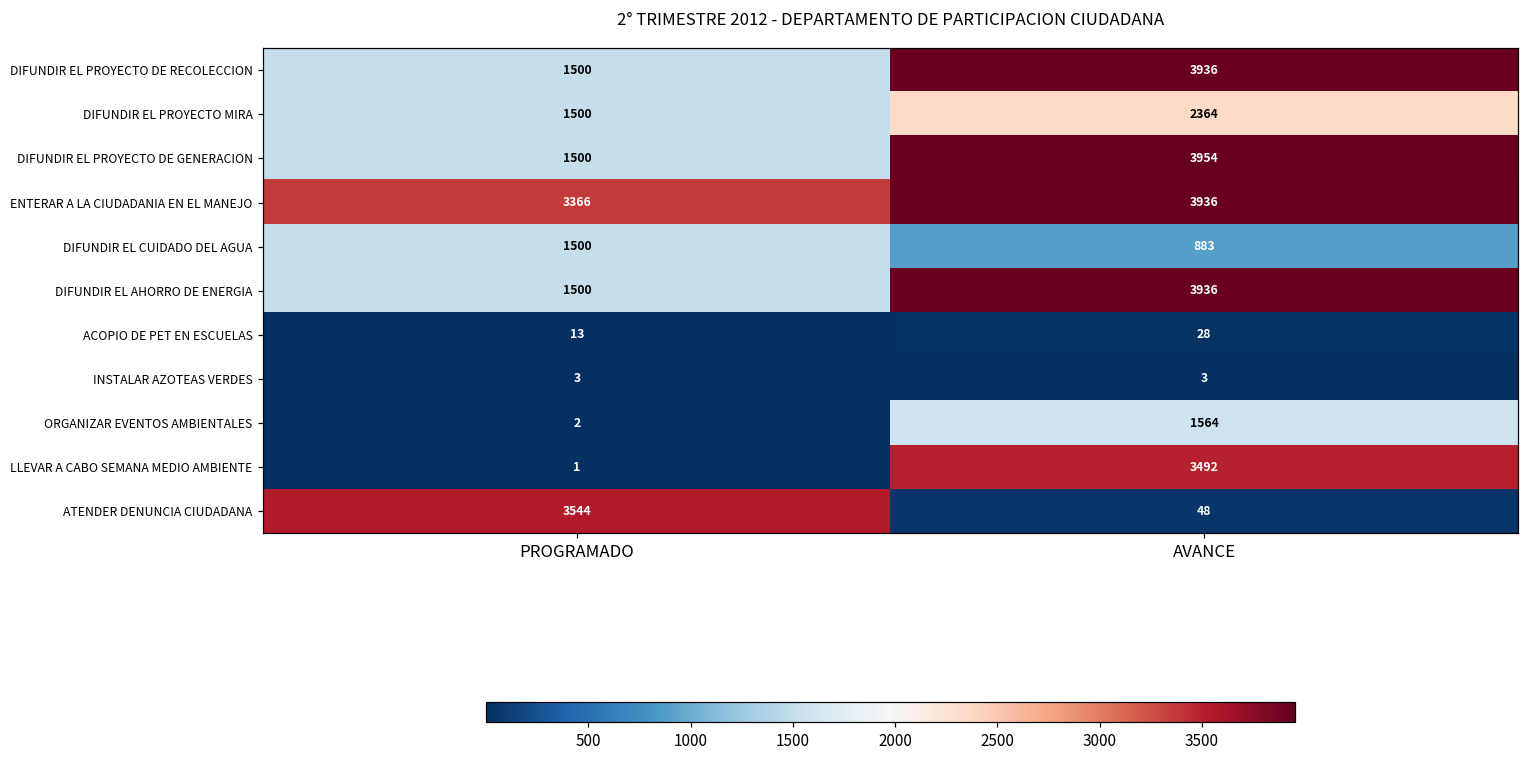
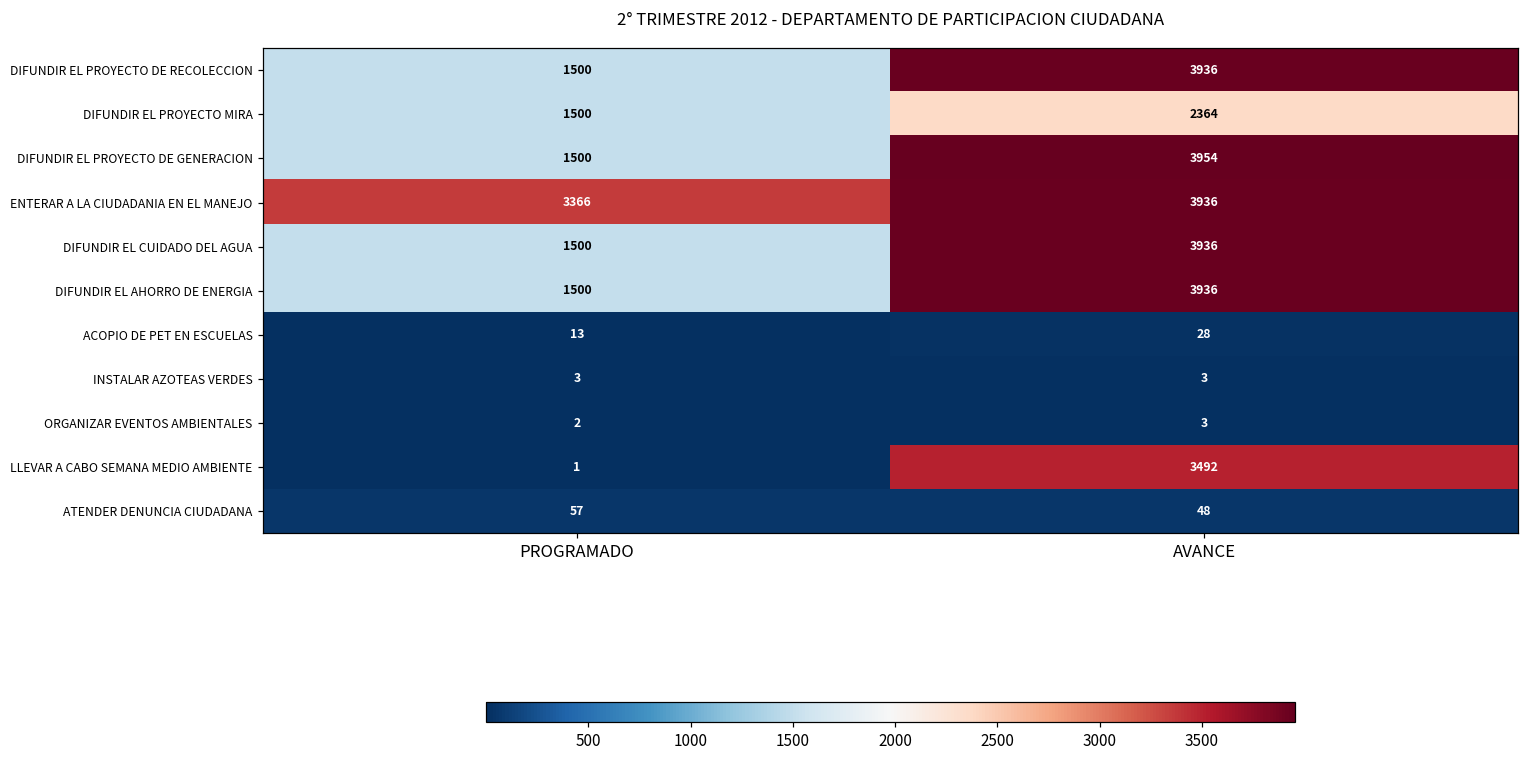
DIFUNDIR EL CUIDADO DEL AGUA, AVANCE: 883 -> 3936
ORGANIZAR EVENTOS AMBIENTALES, AVANCE: 1564 -> 3
ATENDER DENUNCIA CIUDADANA, PROGRAMADO: 3544 -> 57
